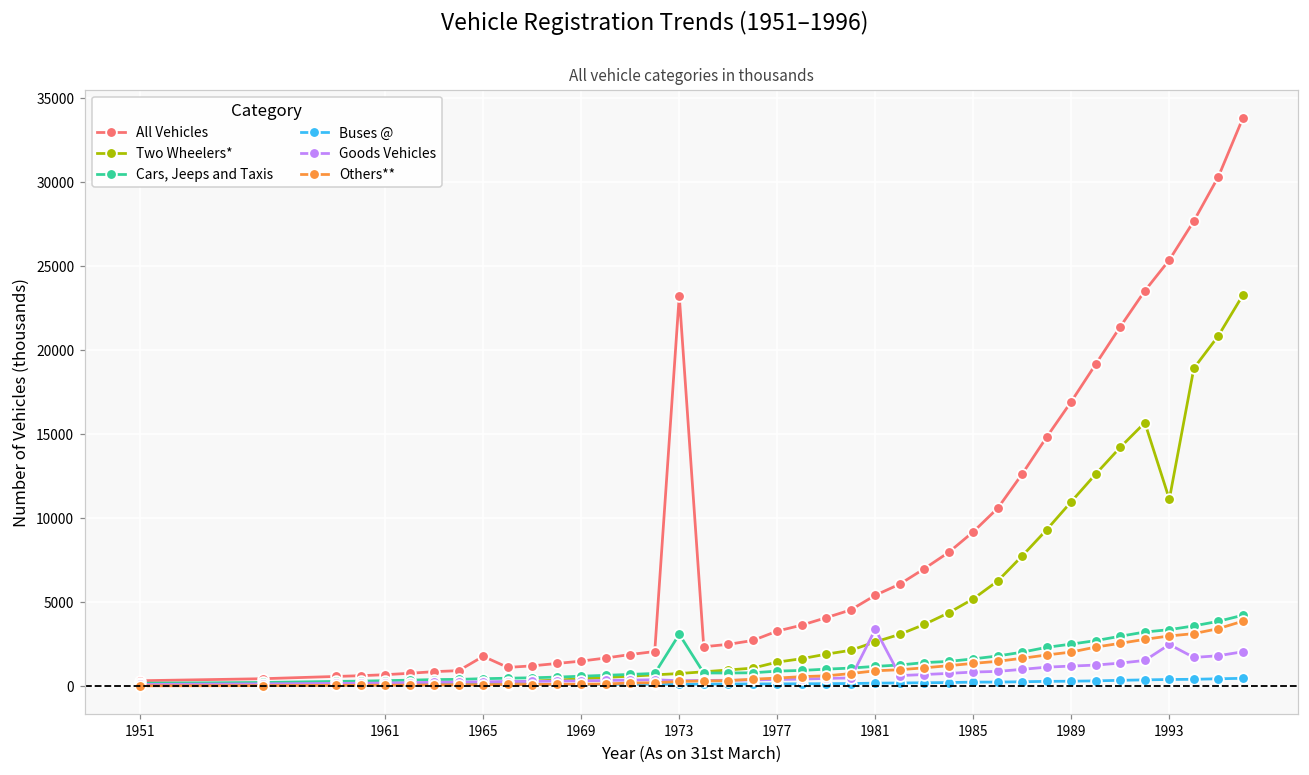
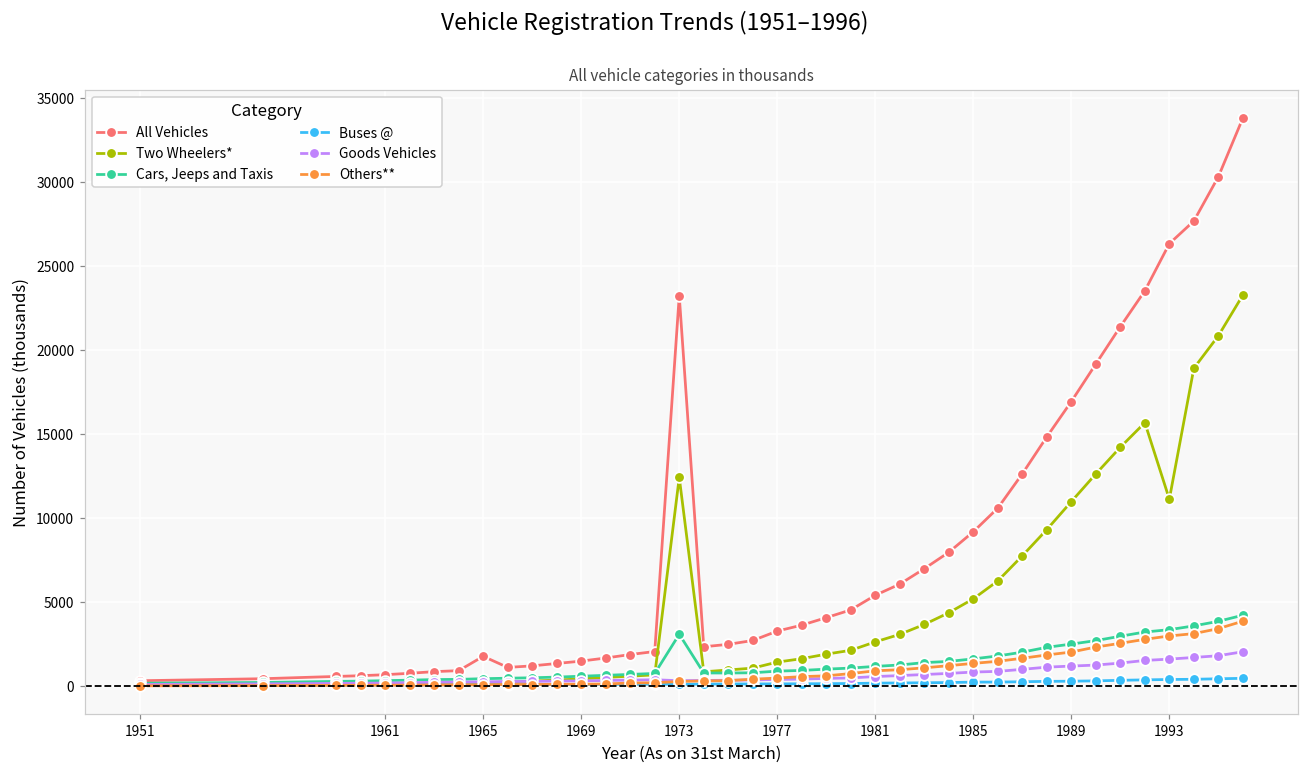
Two Wheelers*, 1973: 700 -> 12400
Goods Vehicles, 1981: 3400 -> 600
All Vehicles, 1993: 25300 -> 26300
Goods Vehicles, 1993: 2500 -> 1600
